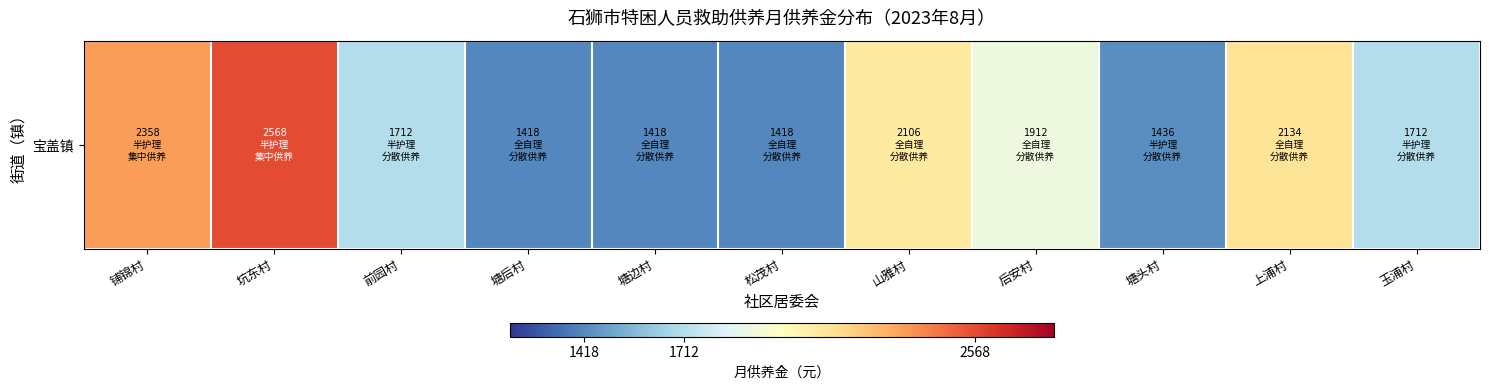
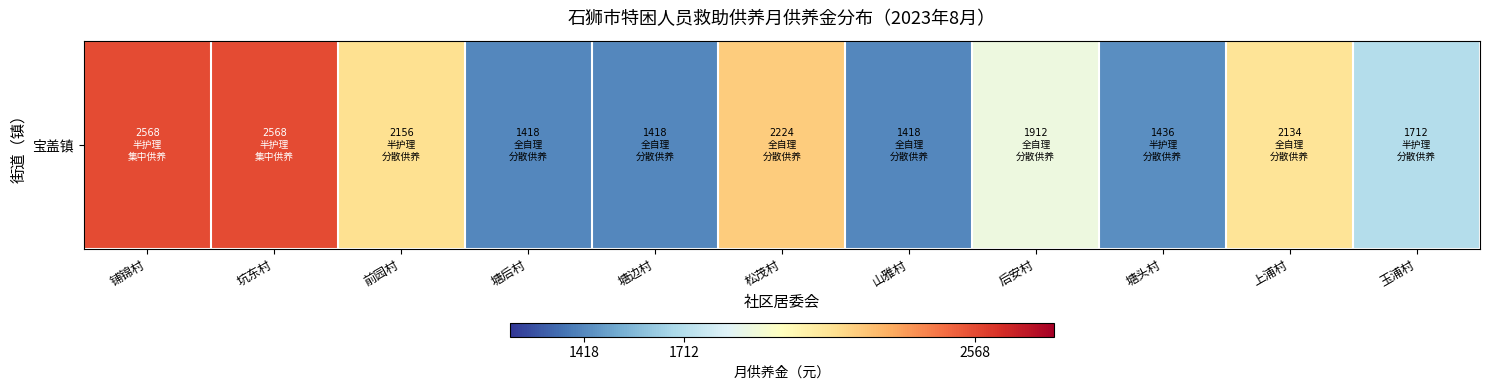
宝盖镇, 铺锦村: 2358 -> 2568
宝盖镇, 前园村: 1712 -> 2156
宝盖镇, 松茂村: 1418 -> 2224
宝盖镇, 山雅村: 2106 -> 1418
